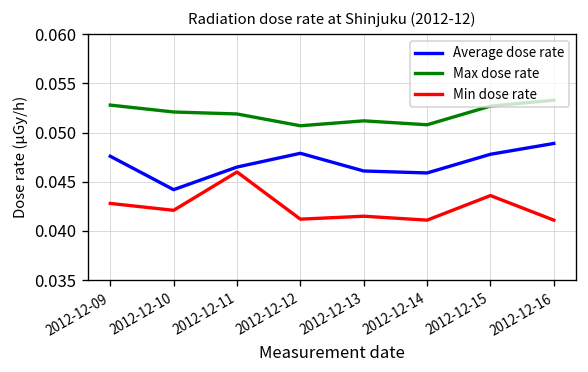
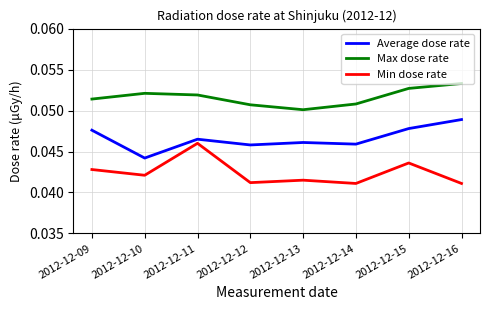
Max dose rate, 2012-12-09: 0.053 -> 0.051
Average dose rate, 2012-12-12: 0.048 -> 0.046
Max dose rate, 2012-12-13: 0.051 -> 0.050
